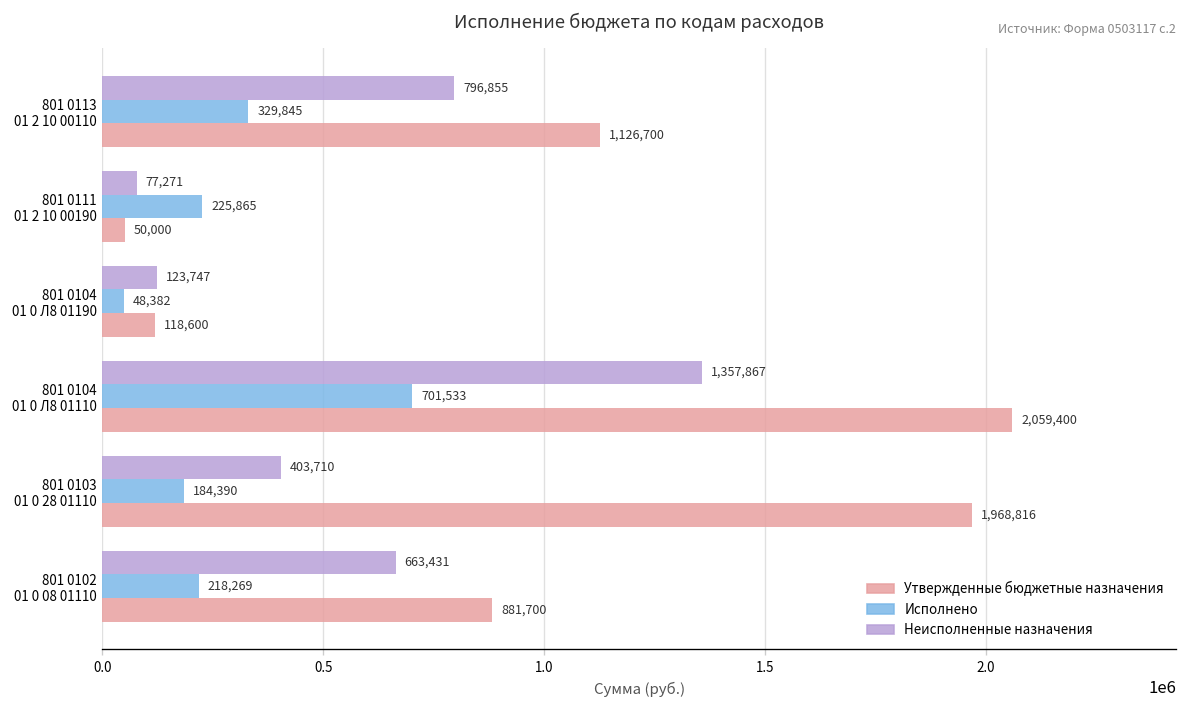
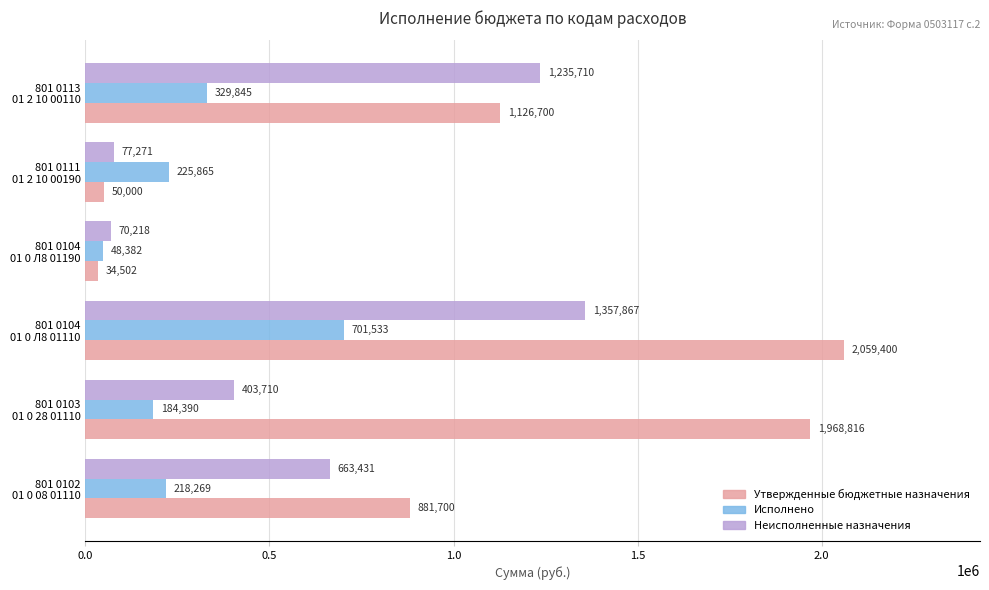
Неисполненные назначения, 801 0113 01 2 10 00110: 796,855 -> 1,235,710
Неисполненные назначения, 801 0104 01 0 Л8 01190: 123,747 -> 70,218
Утвержденные бюджетные назначения, 801 0104 01 0 Л8 01190: 118,600 -> 34,502
